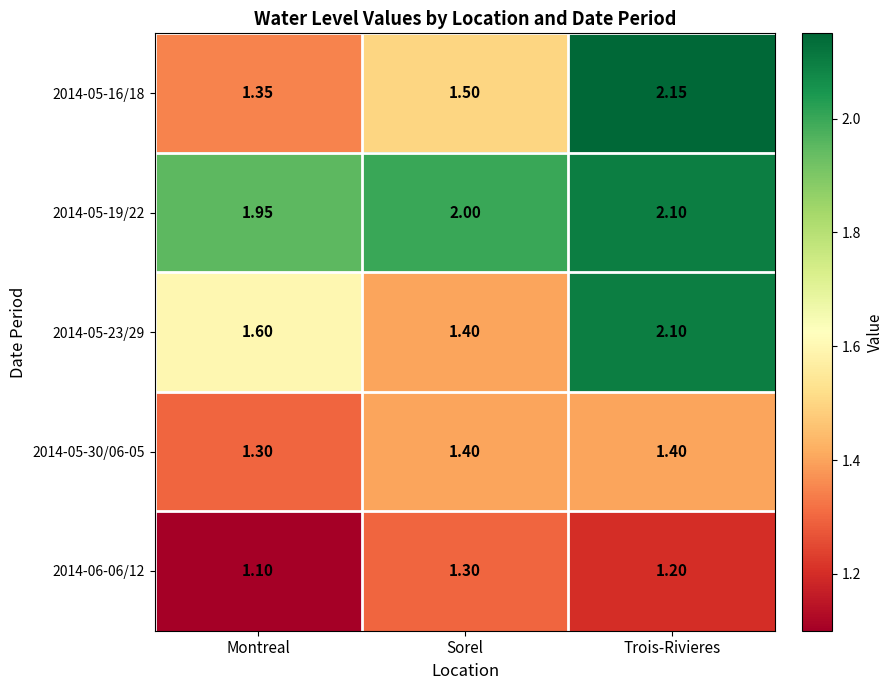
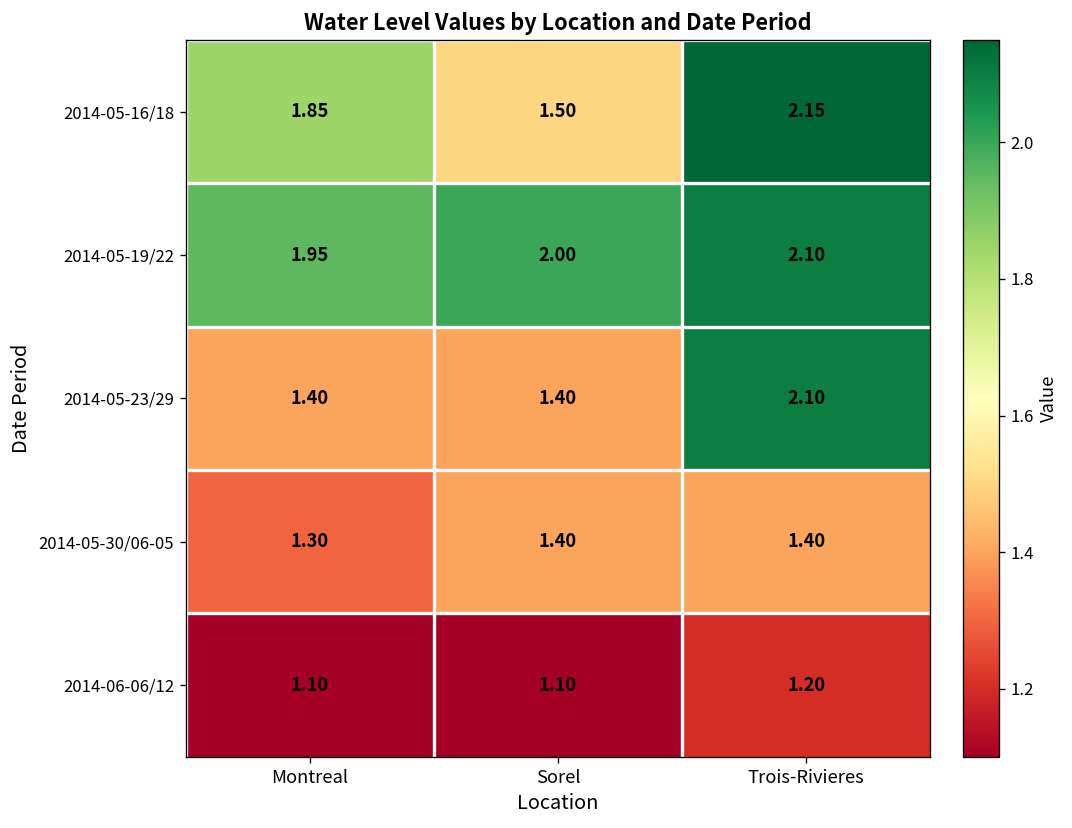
2014-05-16/18, Montreal: 1.35 -> 1.85
2014-05-23/29, Montreal: 1.60 -> 1.40
2014-06-06/12, Sorel: 1.30 -> 1.10
